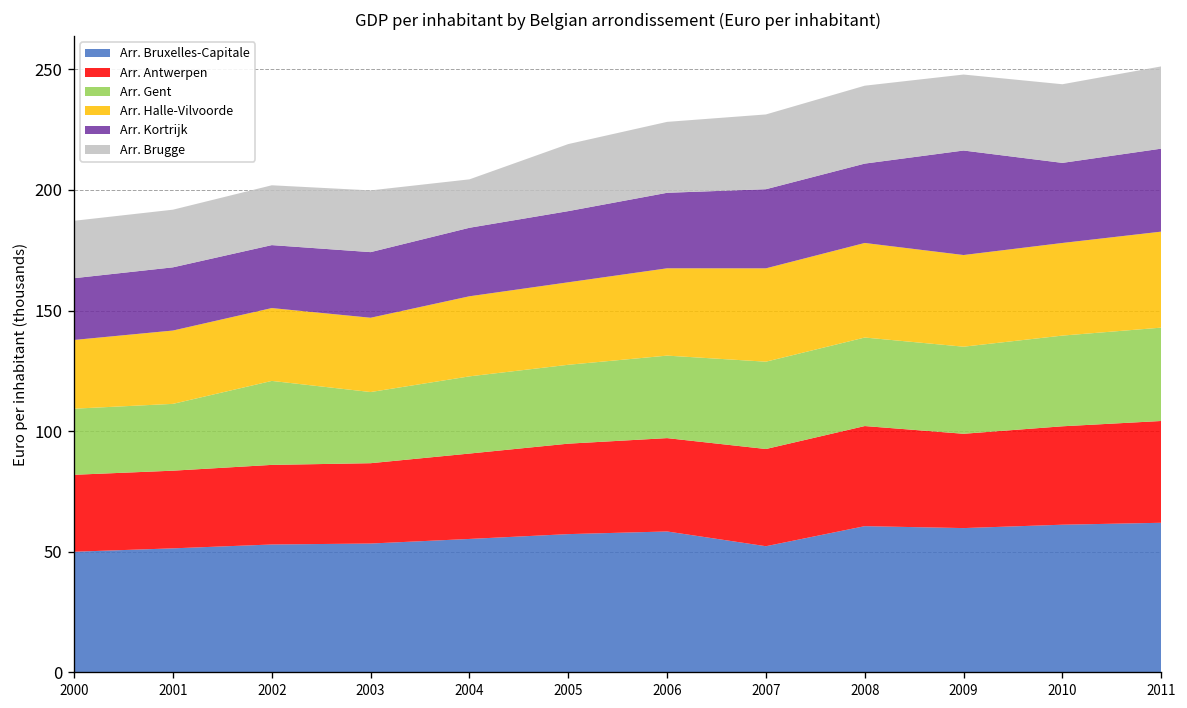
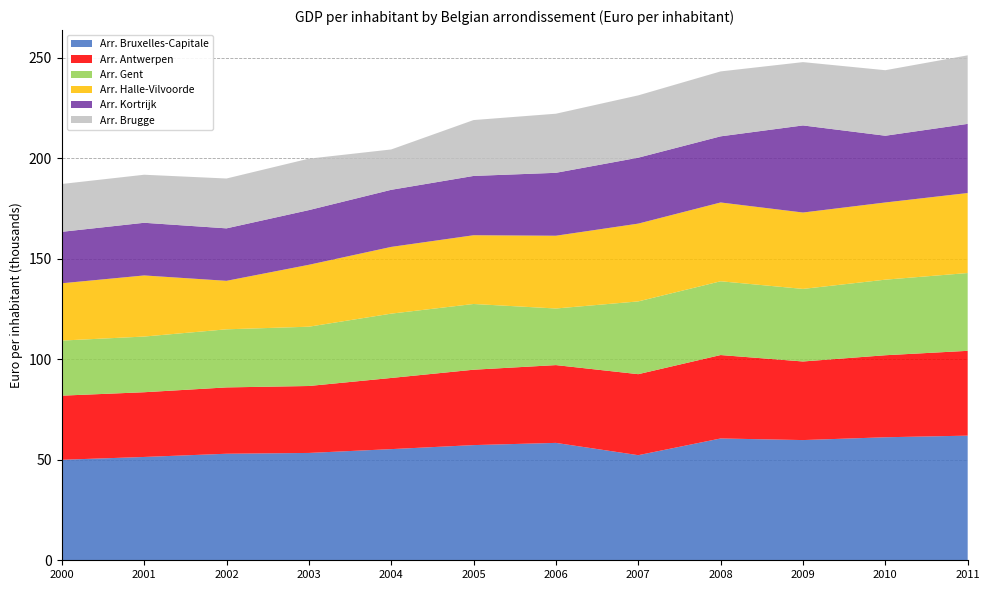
Arr. Gent, 2002: 35 -> 29
Arr. Halle-Vilvoorde, 2002: 30 -> 24
Arr. Gent, 2006: 34 -> 28
